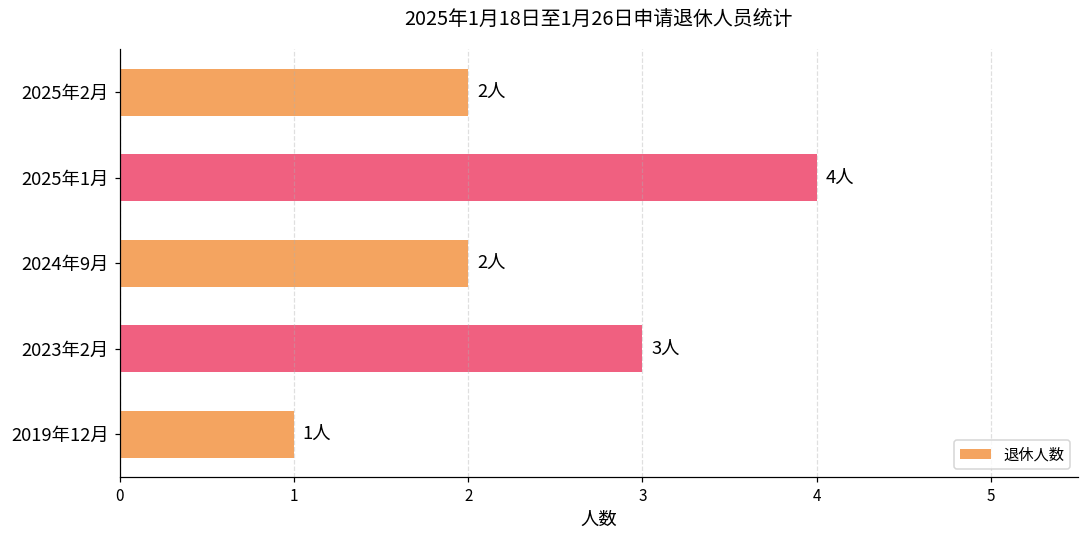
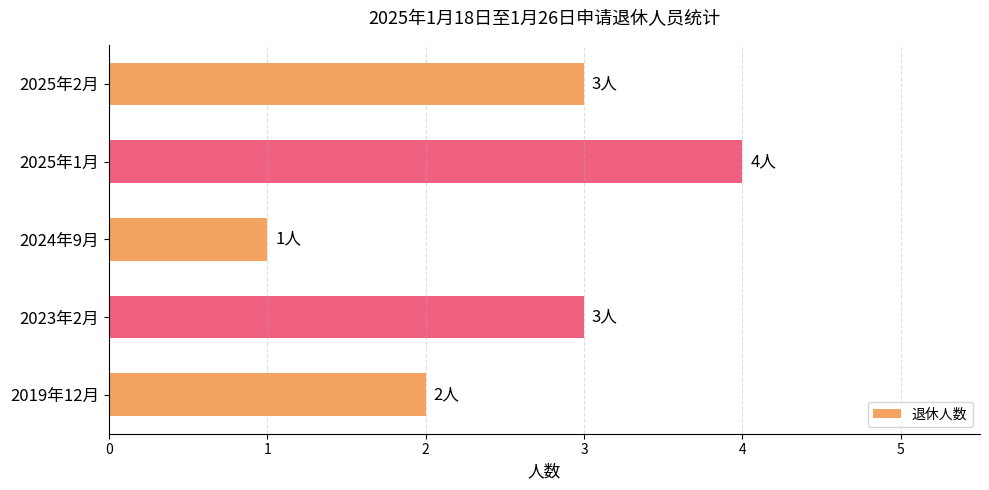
2025年2月: 2人 -> 3人
2024年9月: 2人 -> 1人
2019年12月: 1人 -> 2人
